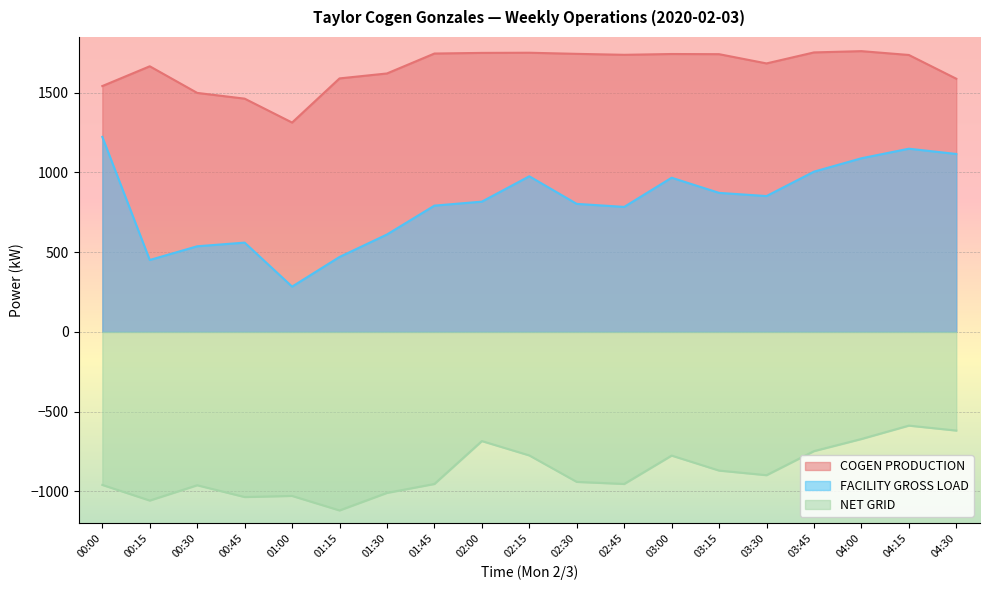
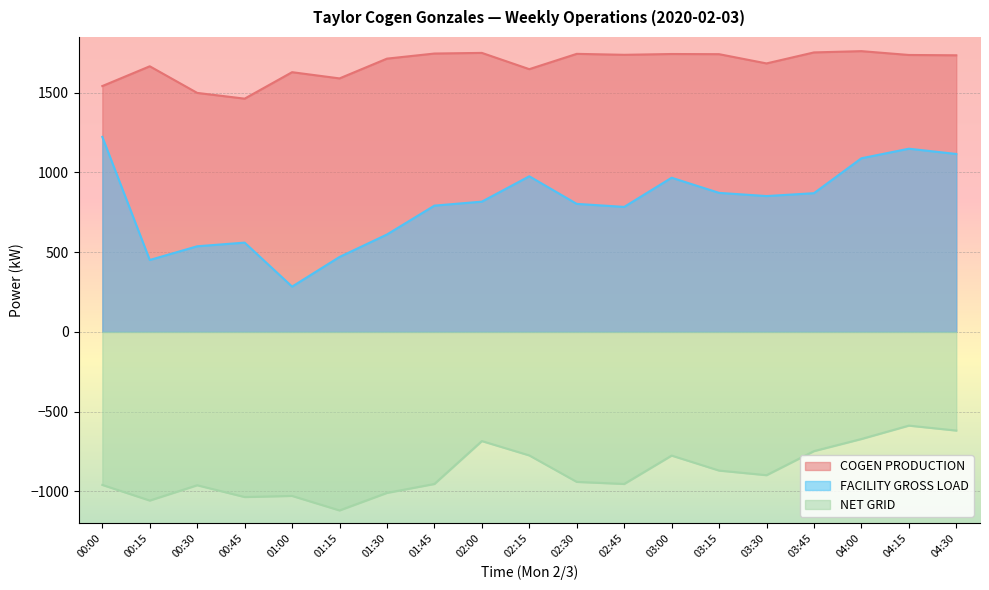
COGEN PRODUCTION, 01:00: 1310 -> 1630
COGEN PRODUCTION, 01:30: 1620 -> 1710
COGEN PRODUCTION, 02:15: 1750 -> 1650
FACILITY GROSS LOAD, 03:45: 1010 -> 870
COGEN PRODUCTION, 04:30: 1590 -> 1740
